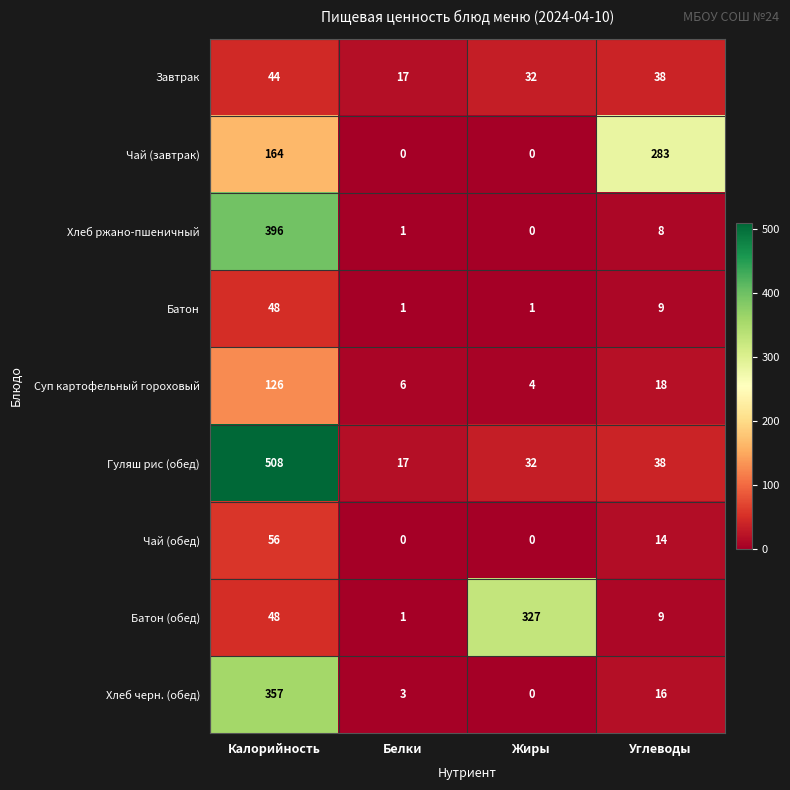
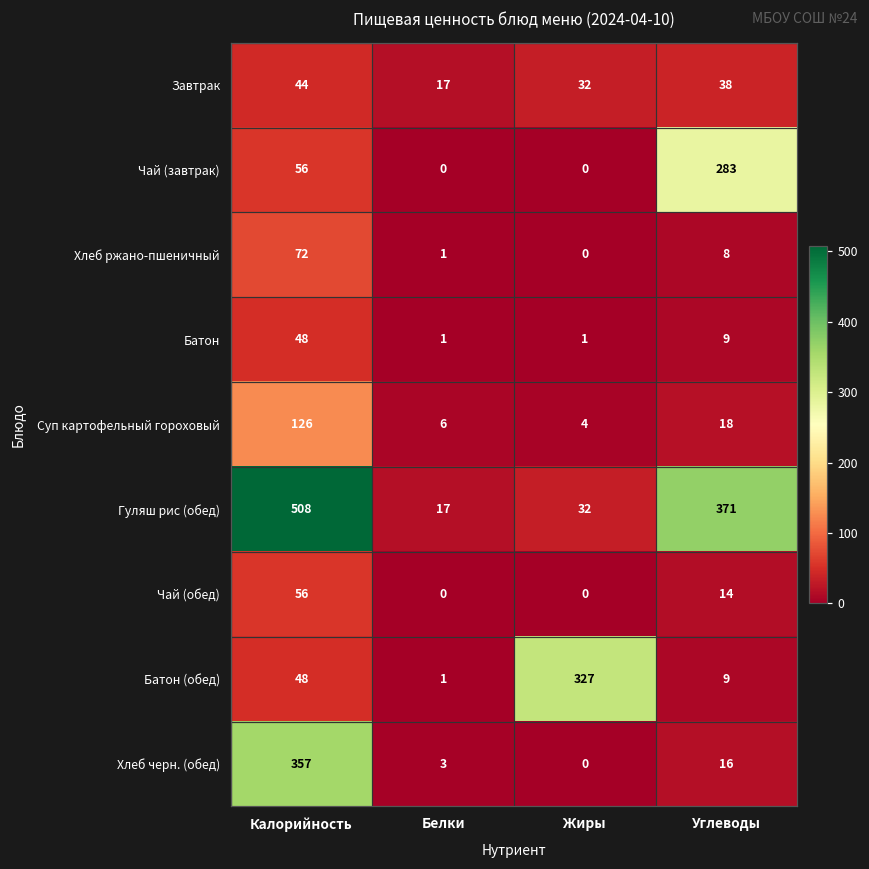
Чай (завтрак), Калорийность: 164 -> 56
Хлеб ржано-пшеничный, Калорийность: 396 -> 72
Гуляш рис (обед), Углеводы: 38 -> 371
